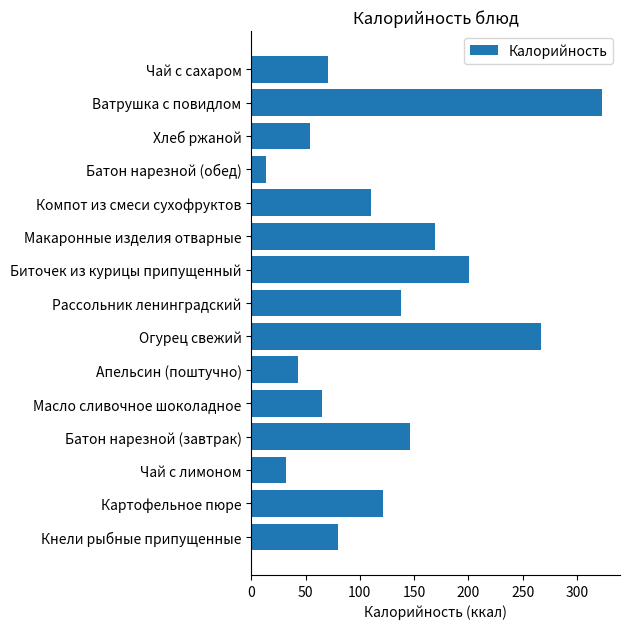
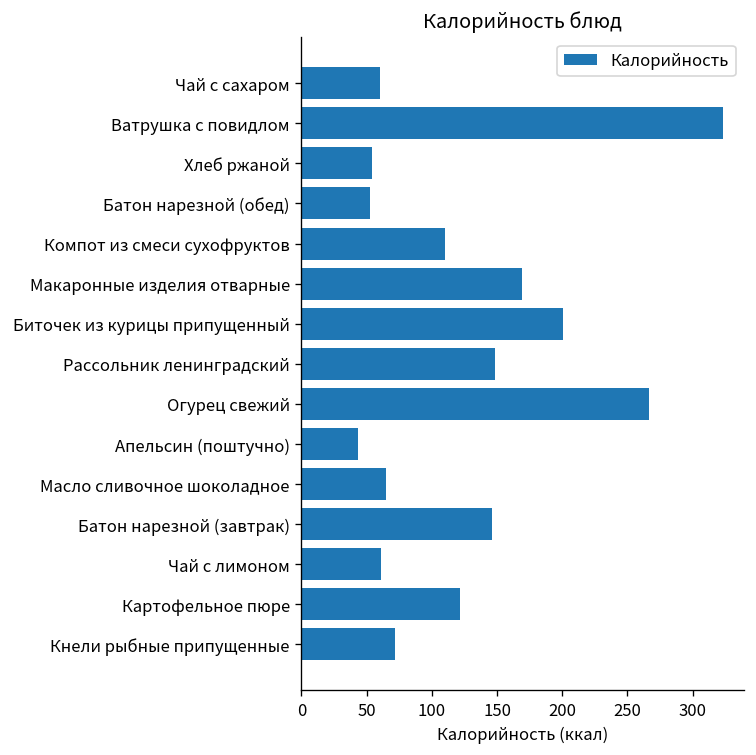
Чай с сахаром: 70 -> 60
Батон нарезной (обед): 14 -> 52
Рассольник ленинградский: 138 -> 149
Чай с лимоном: 32 -> 61
Кнели рыбные припущенные: 80 -> 72
